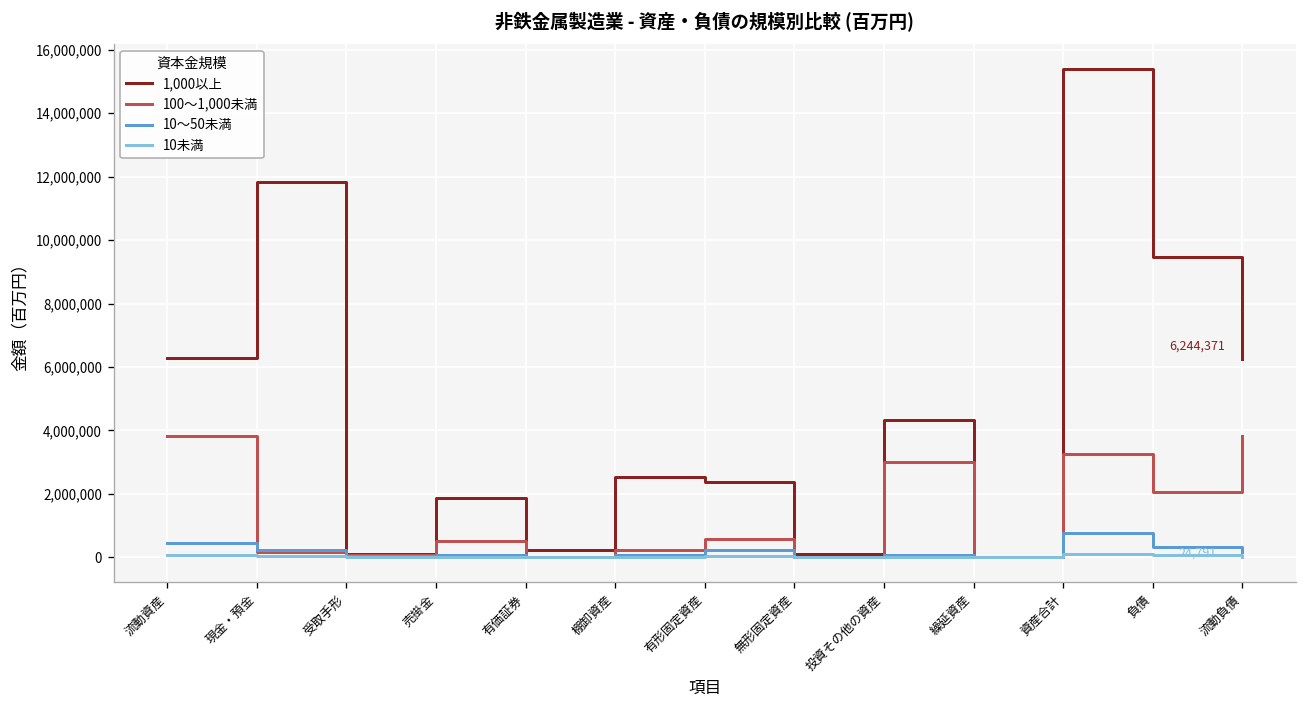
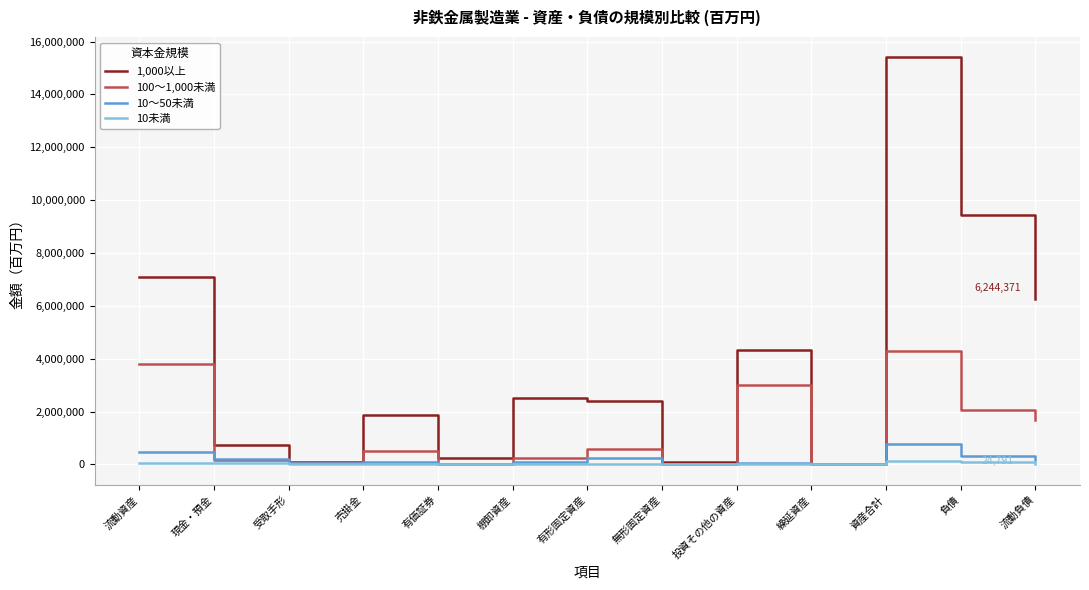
1,000以上, 流動資産: 6,300,000 -> 7,100,000
1,000以上, 現金・預金: 11,800,000 -> 700,000
100～1,000未満, 資産合計: 3,300,000 -> 4,300,000
100～1,000未満, 流動負債: 3,800,000 -> 1,700,000
